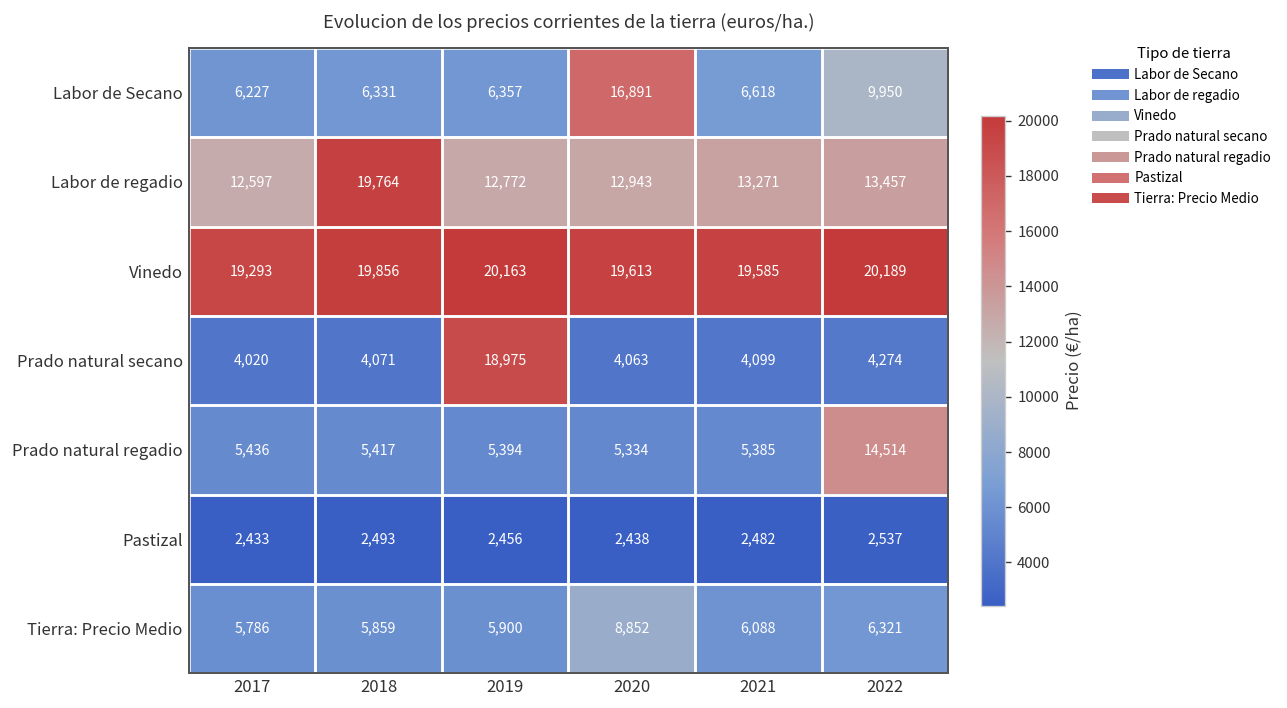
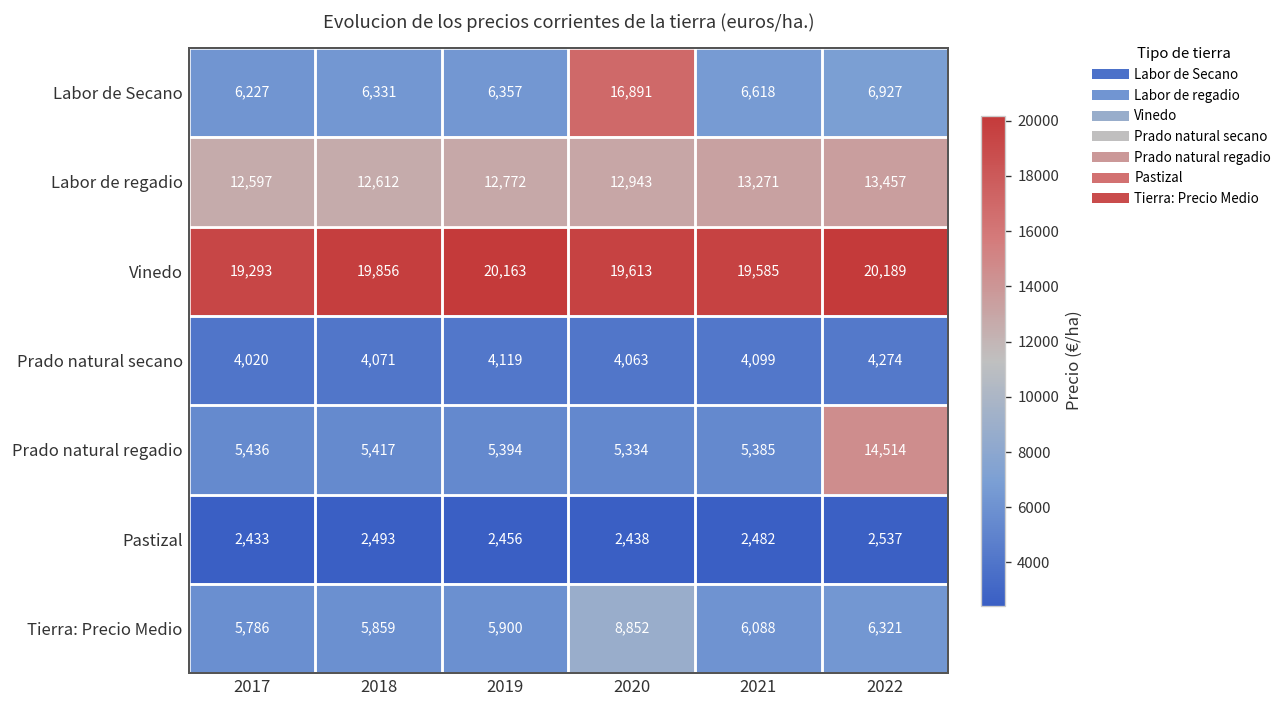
Labor de Secano, 2022: 9,950 -> 6,927
Labor de regadio, 2018: 19,764 -> 12,612
Prado natural secano, 2019: 18,975 -> 4,119
